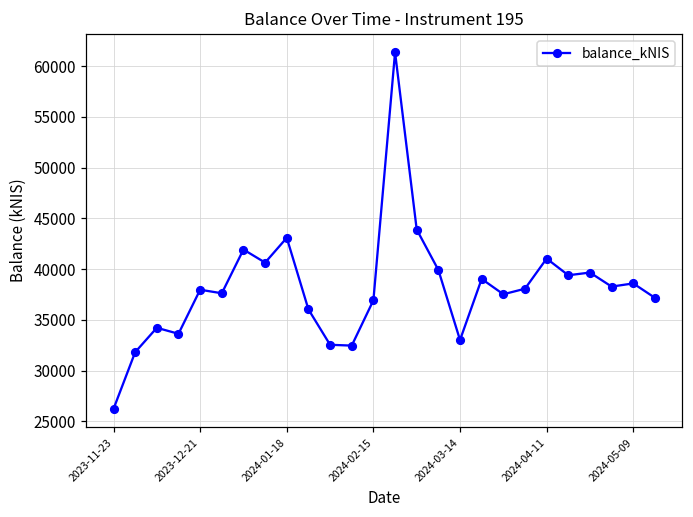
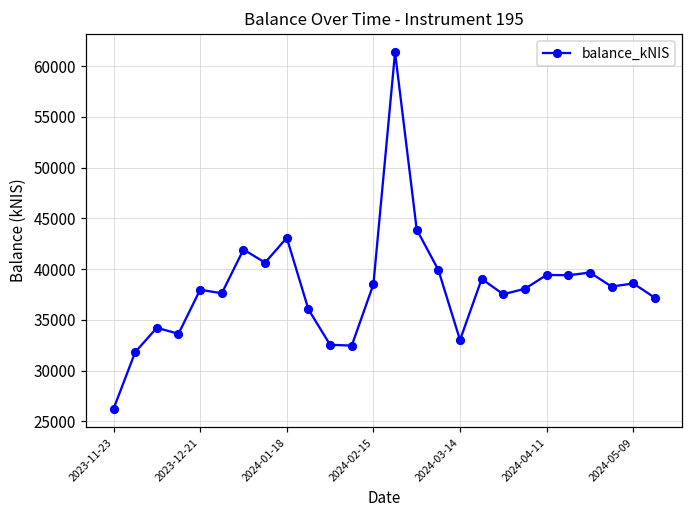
2024-02-15: 37000 -> 38000
2024-04-11: 41000 -> 39000
